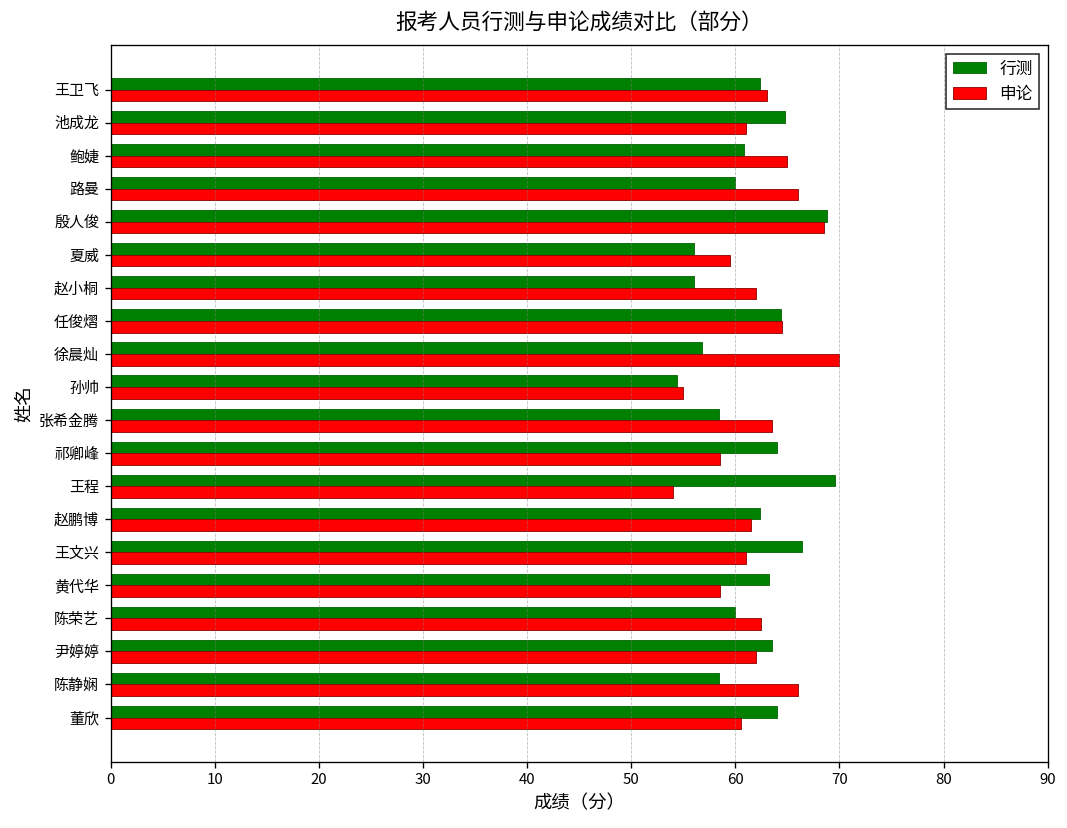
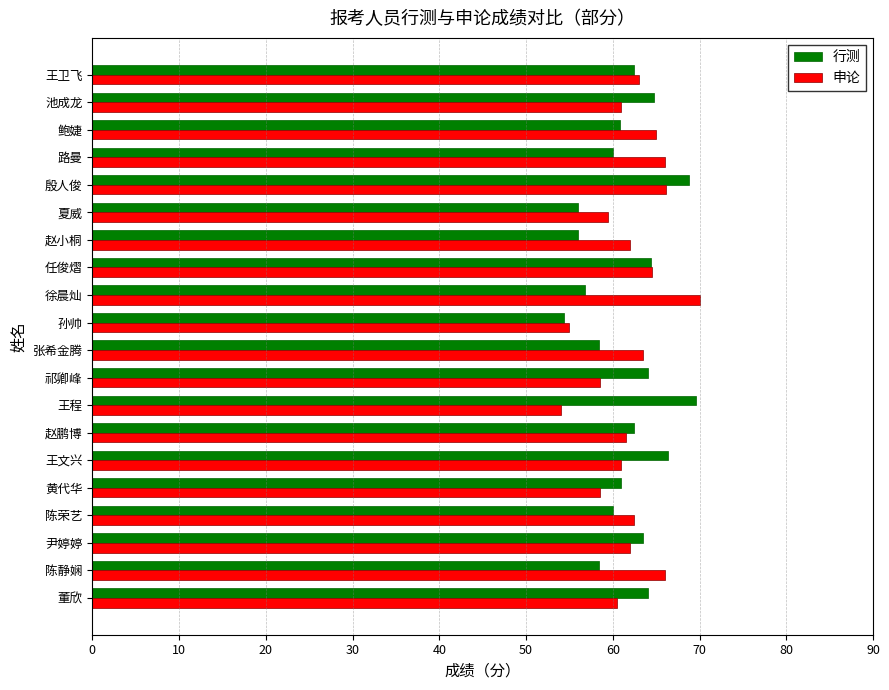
申论, 殷人俊: 69 -> 66
行测, 黄代华: 63 -> 61
